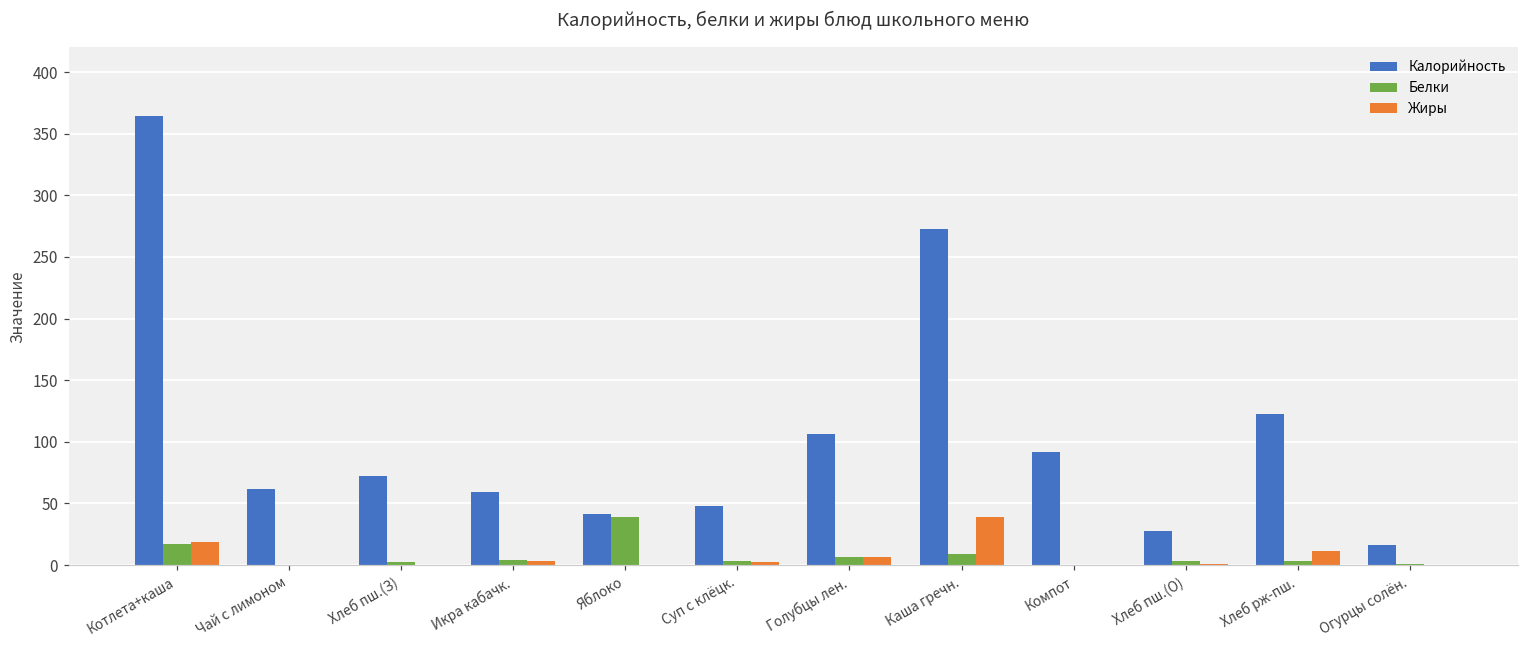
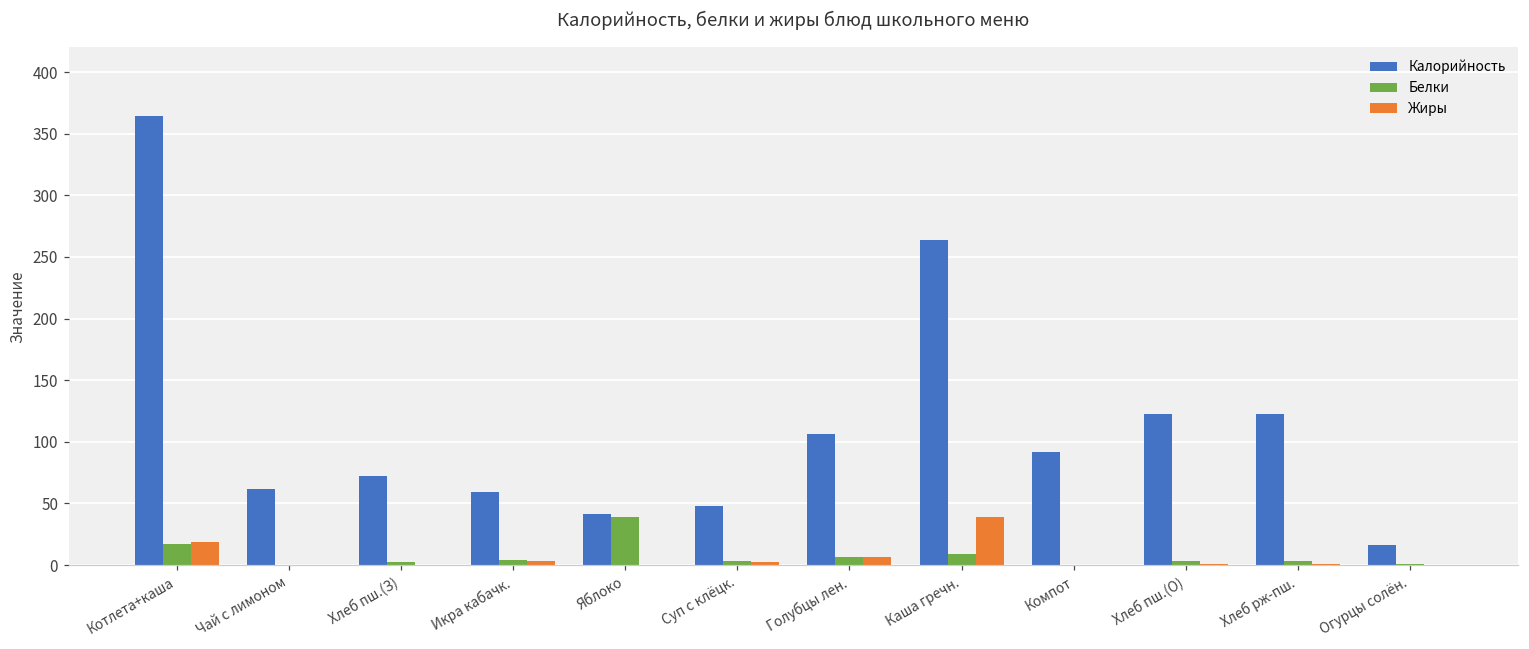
Калорийность, Каша гречн.: 273 -> 264
Калорийность, Хлеб пш.(О): 28 -> 123
Жиры, Хлеб рж-пш.: 11 -> 1
